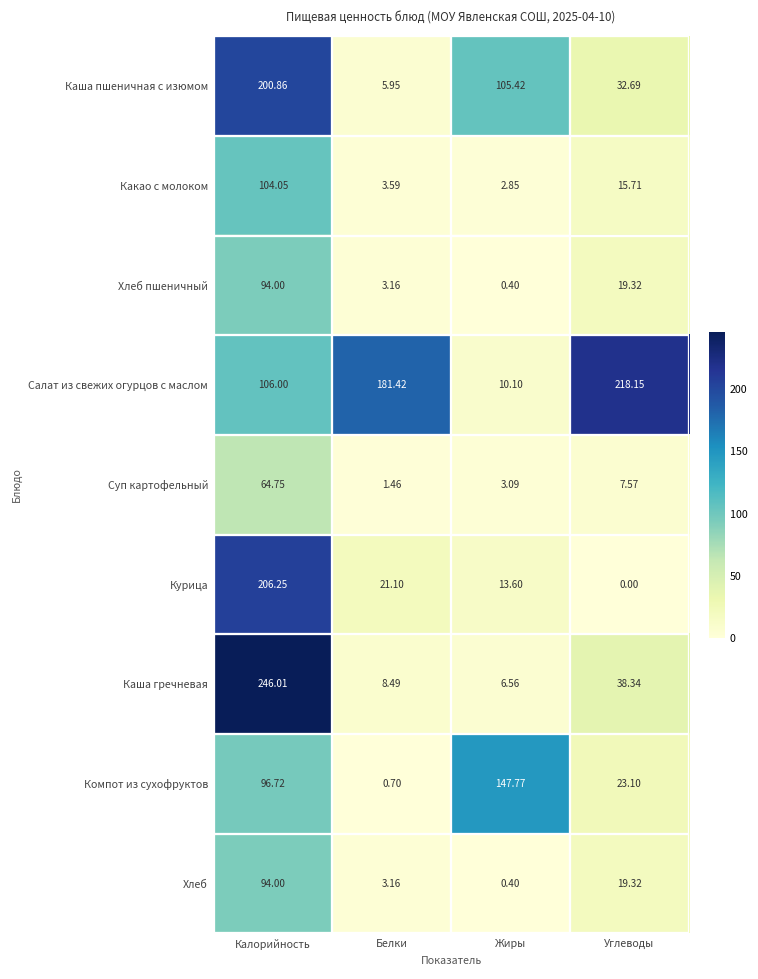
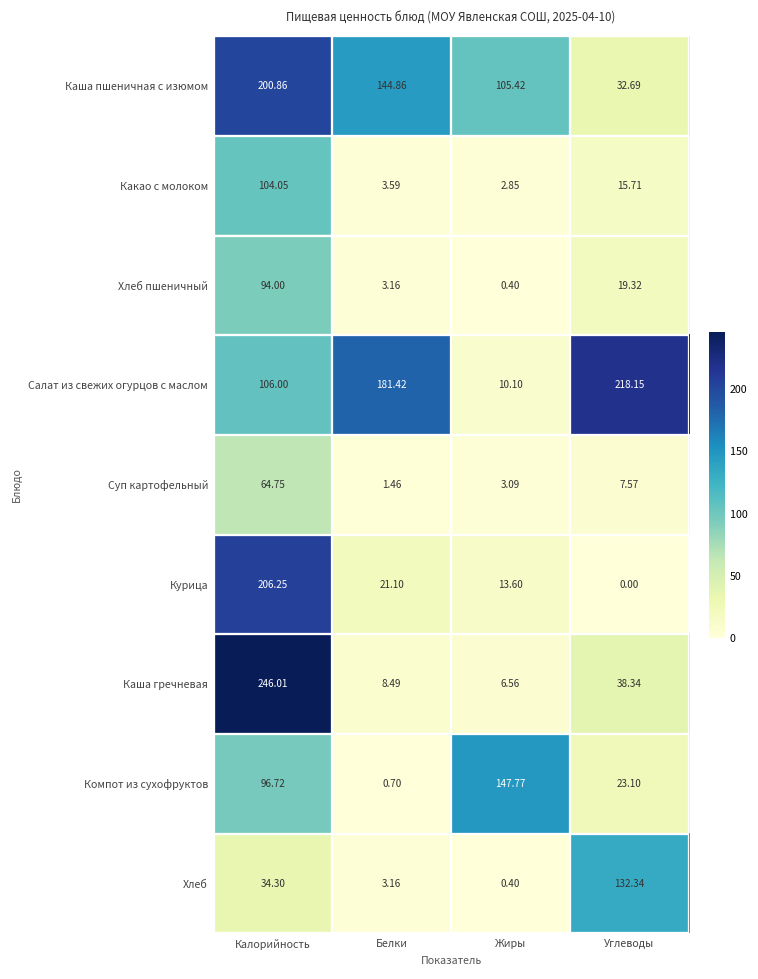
Каша пшеничная с изюмом, Белки: 5.95 -> 144.86
Хлеб, Калорийность: 94.00 -> 34.30
Хлеб, Углеводы: 19.32 -> 132.34
